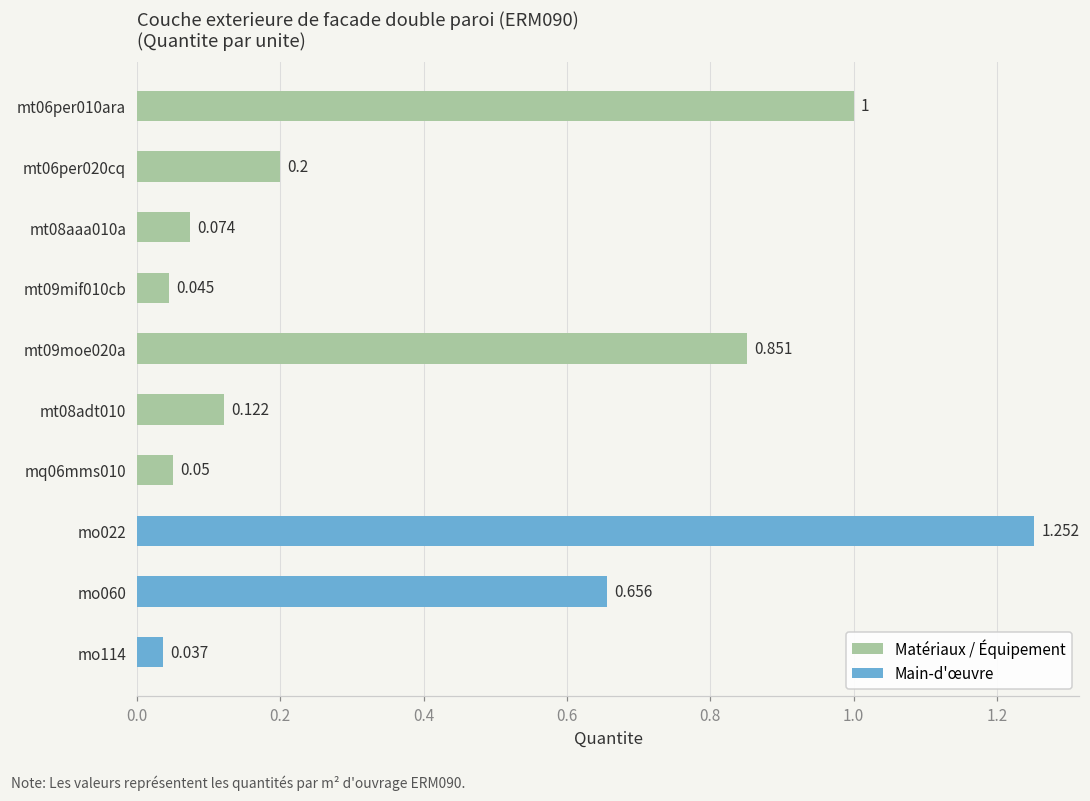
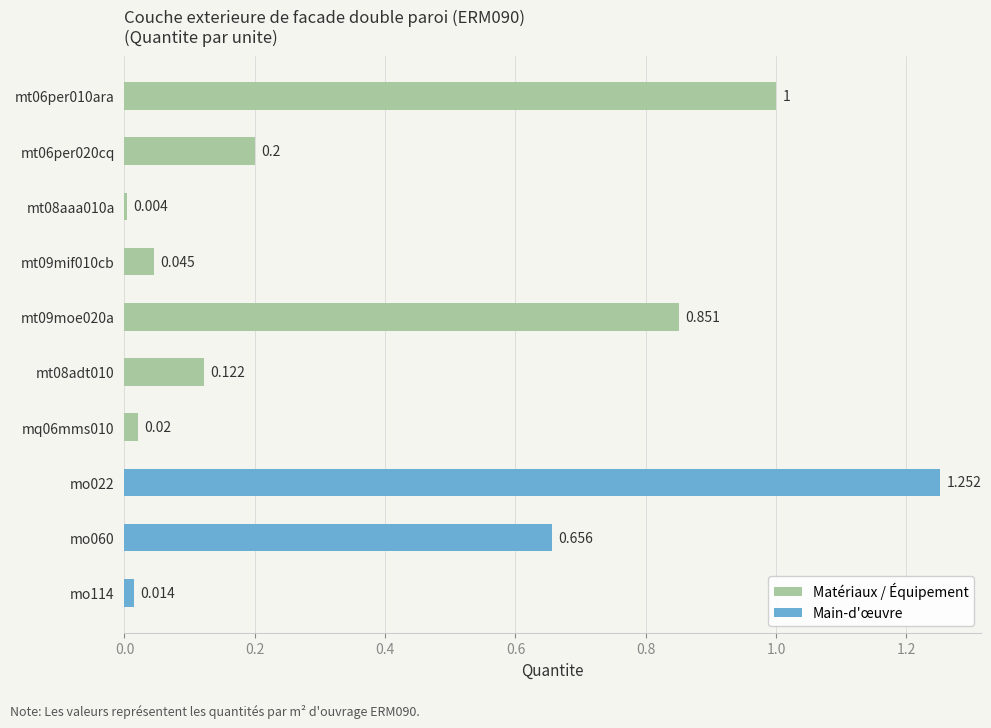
Matériaux / Équipement, mt08aaa010a: 0.074 -> 0.004
Matériaux / Équipement, mq06mms010: 0.05 -> 0.02
Main-d'œuvre, mo114: 0.037 -> 0.014
